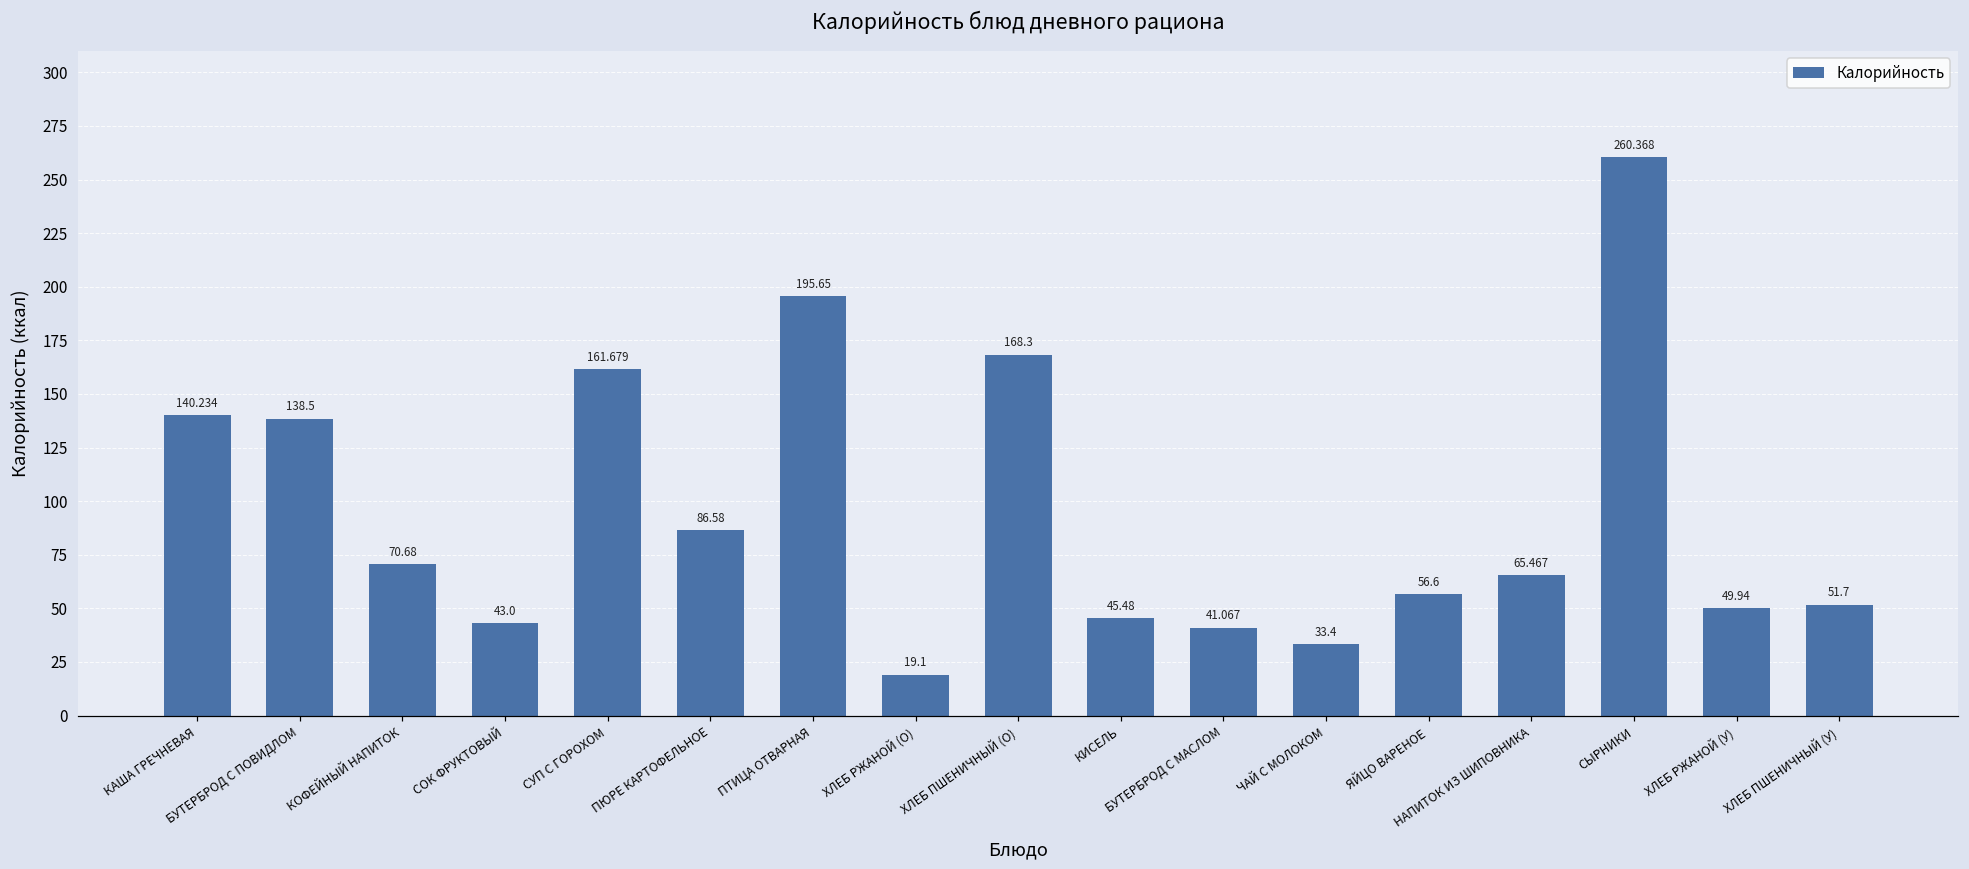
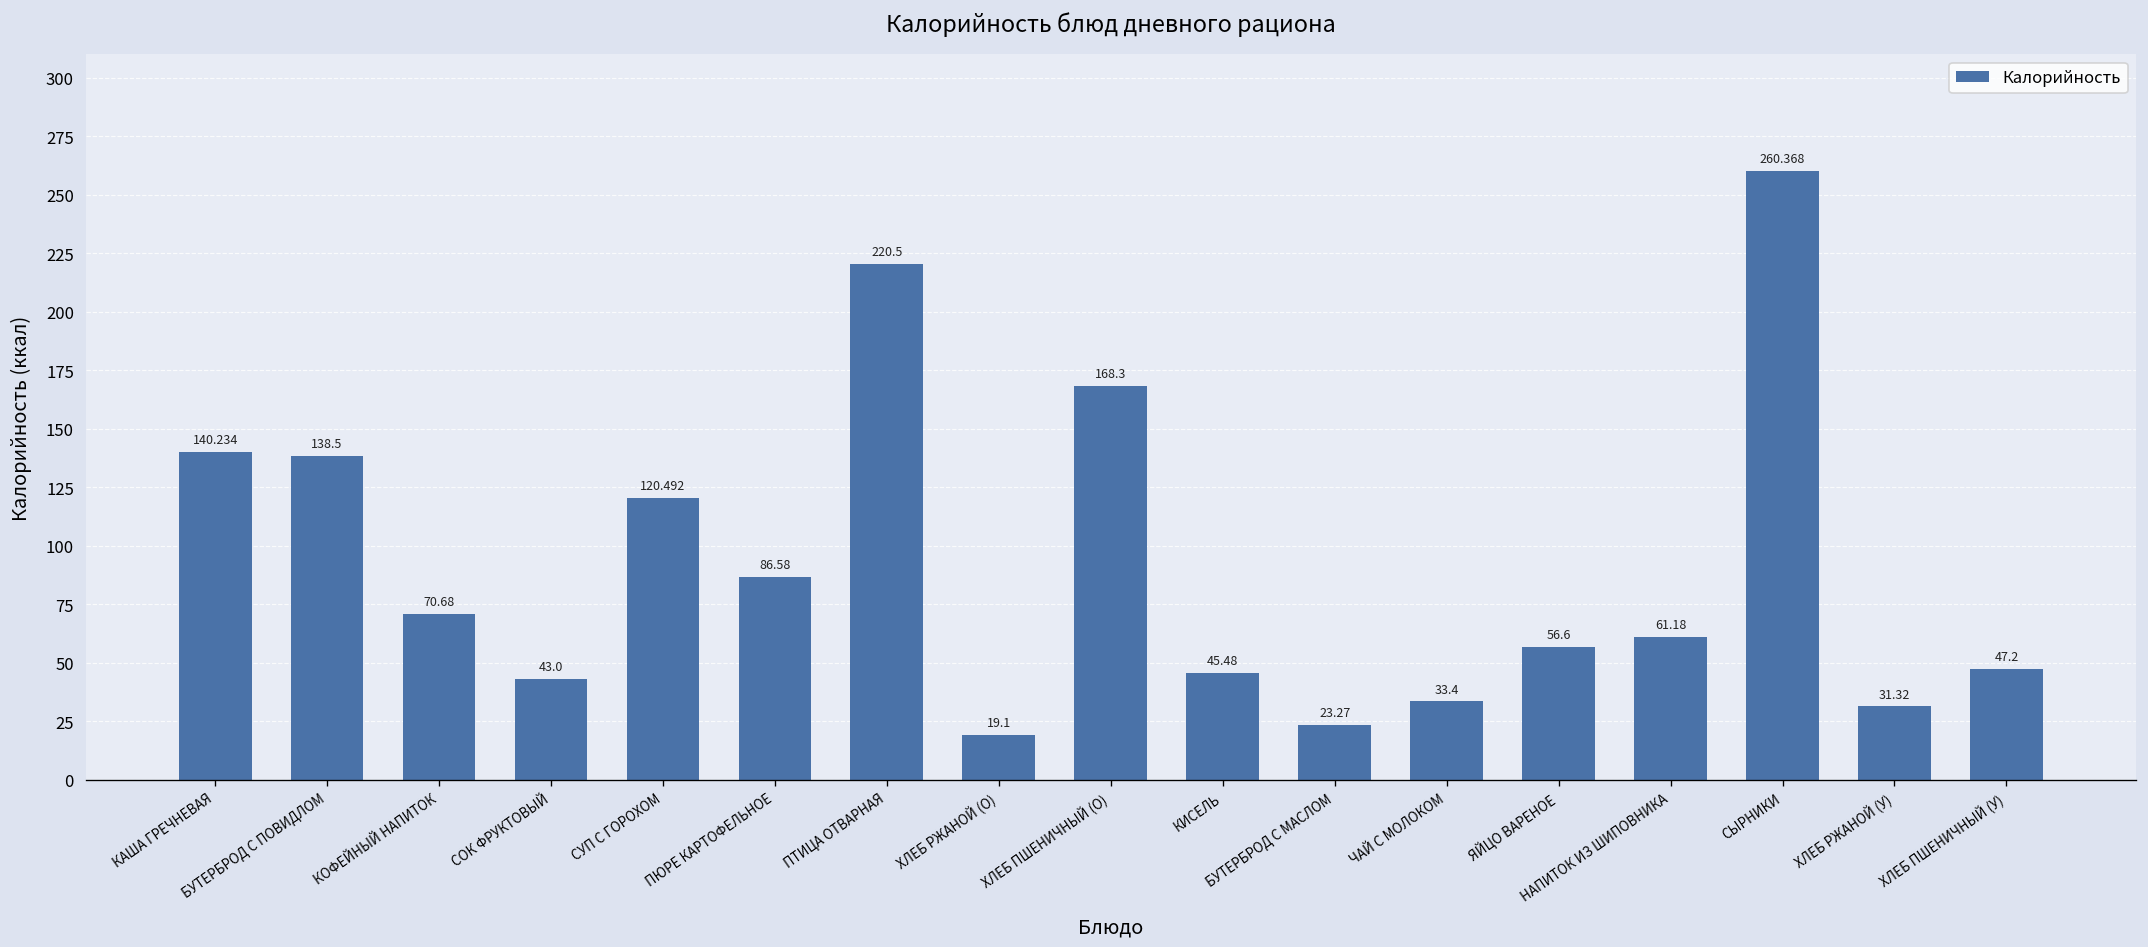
СУП С ГОРОХОМ: 161.679 -> 120.492
ПТИЦА ОТВАРНАЯ: 195.65 -> 220.5
БУТЕРБРОД С МАСЛОМ: 41.067 -> 23.27
НАПИТОК ИЗ ШИПОВНИКА: 65.467 -> 61.18
ХЛЕБ РЖАНОЙ (У): 49.94 -> 31.32
ХЛЕБ ПШЕНИЧНЫЙ (У): 51.7 -> 47.2
